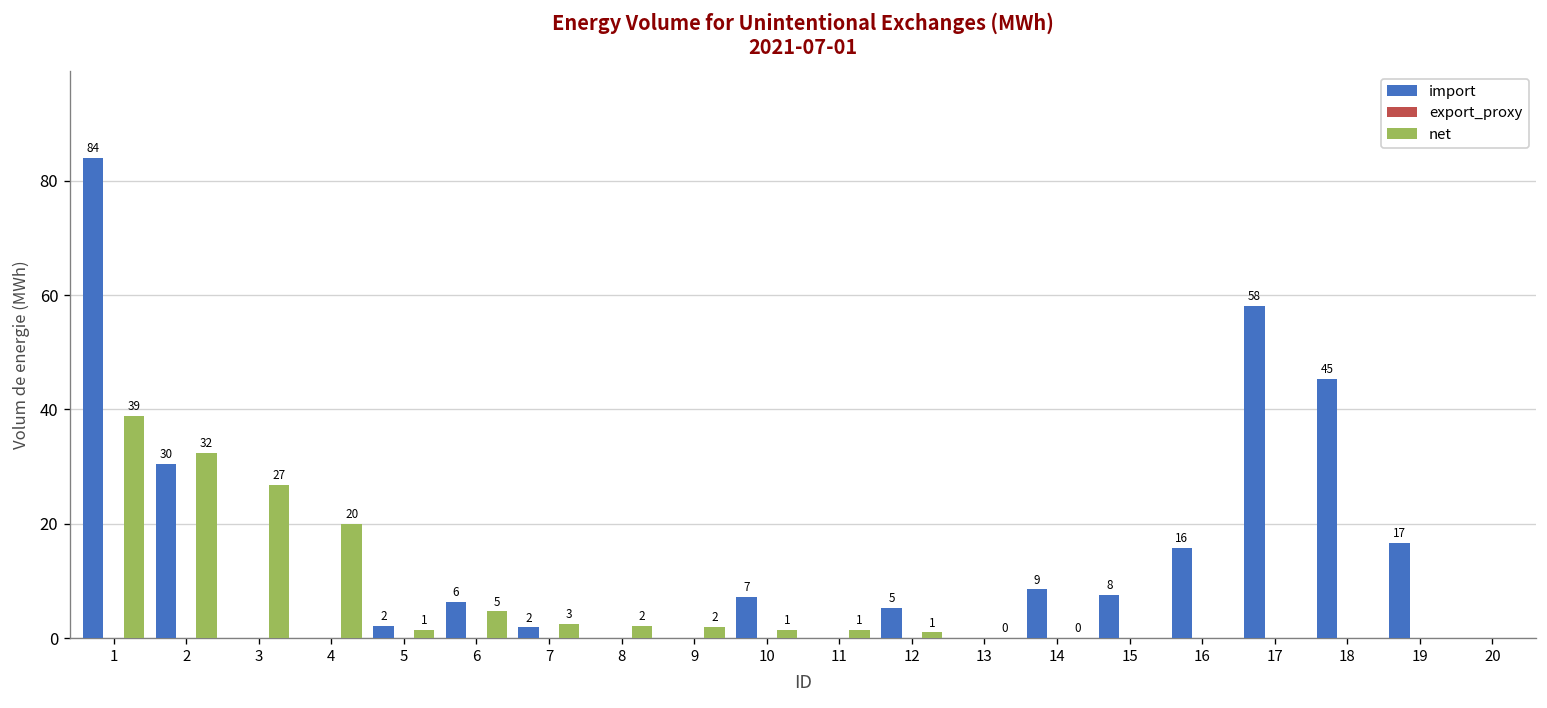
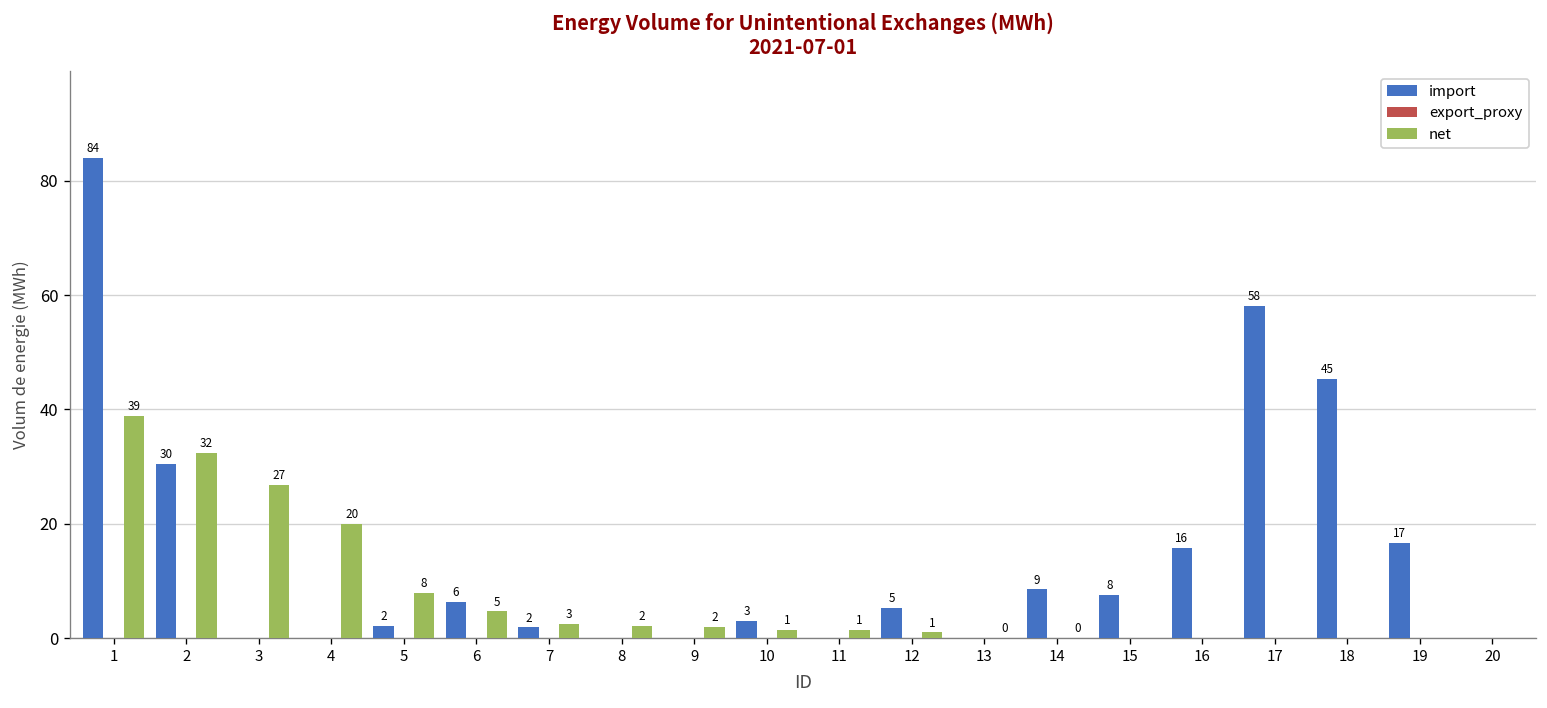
net, 5: 1 -> 8
import, 10: 7 -> 3
